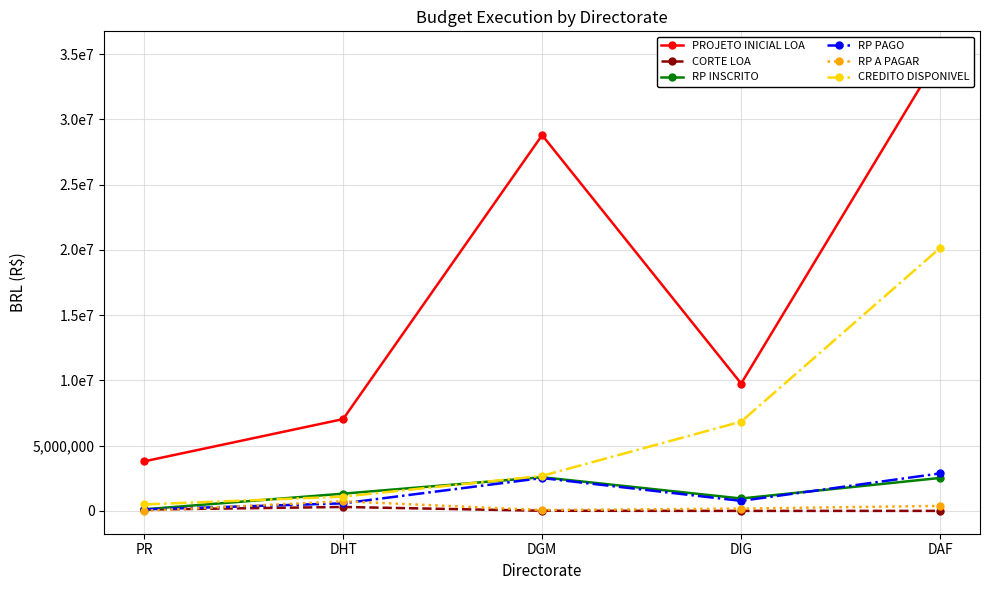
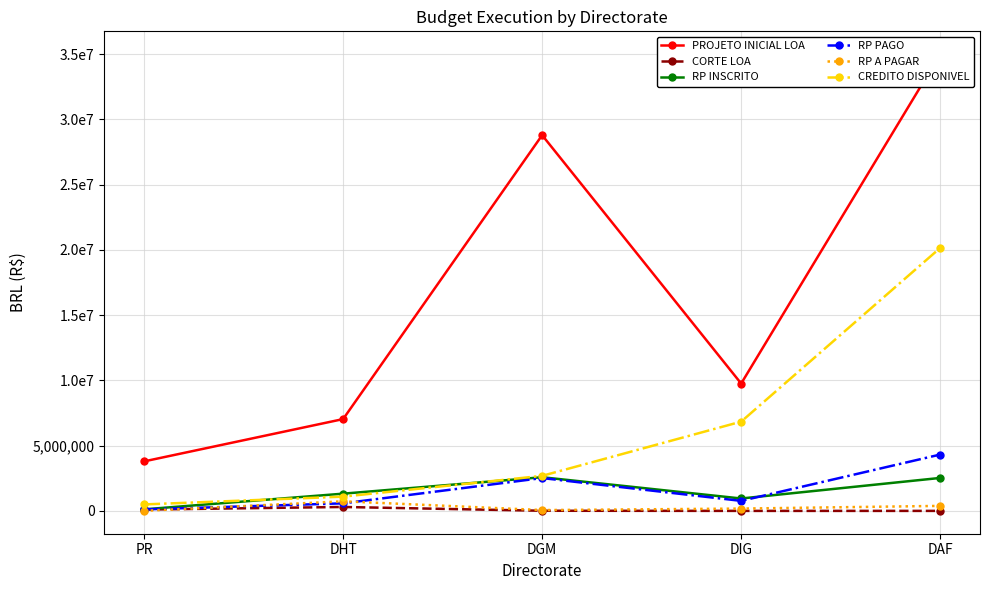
RP PAGO, DAF: 2,900,000 -> 4,300,000
